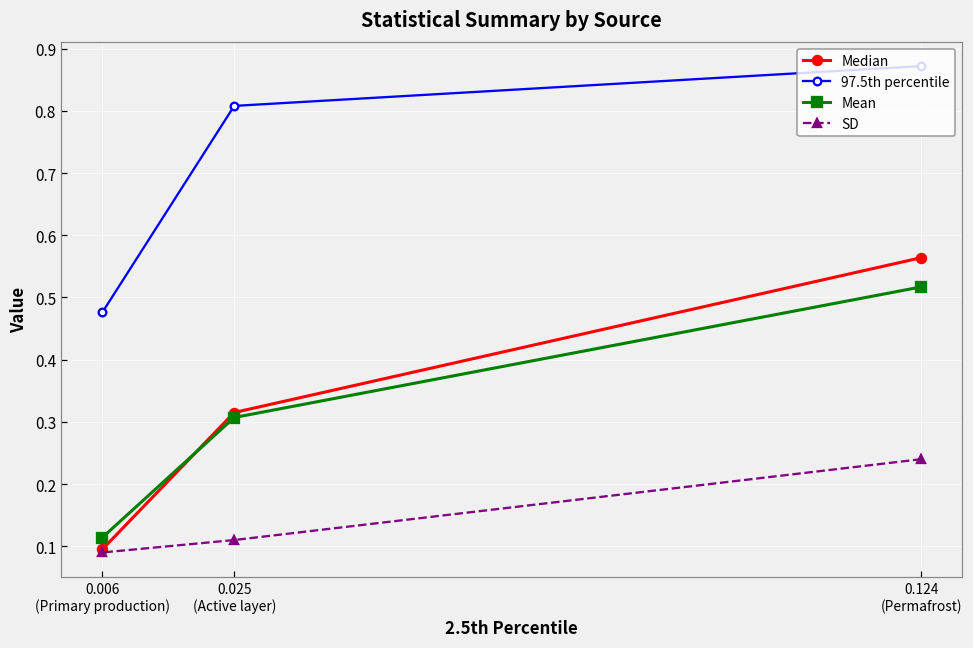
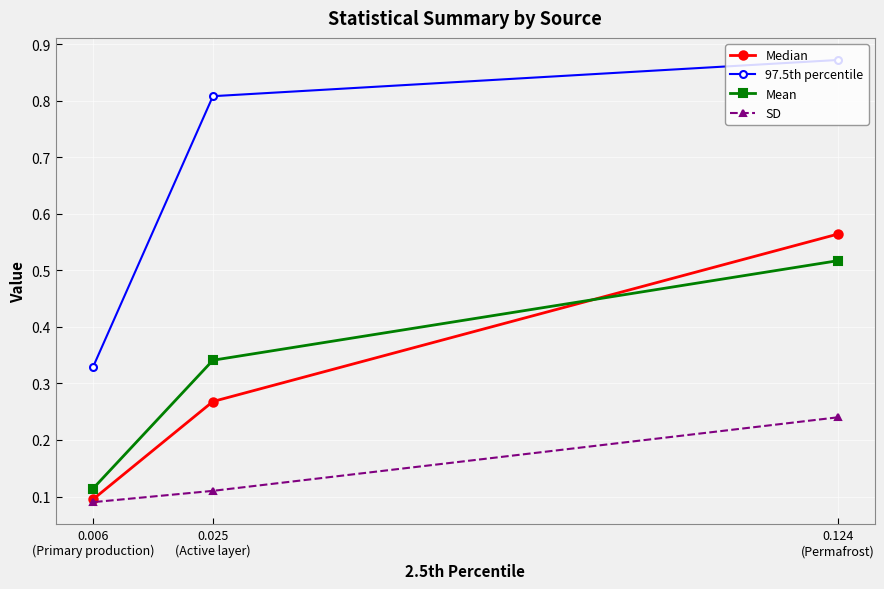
97.5th percentile, 0.006 (Primary production): 0.48 -> 0.33
Median, 0.025 (Active layer): 0.32 -> 0.27
Mean, 0.025 (Active layer): 0.31 -> 0.34
